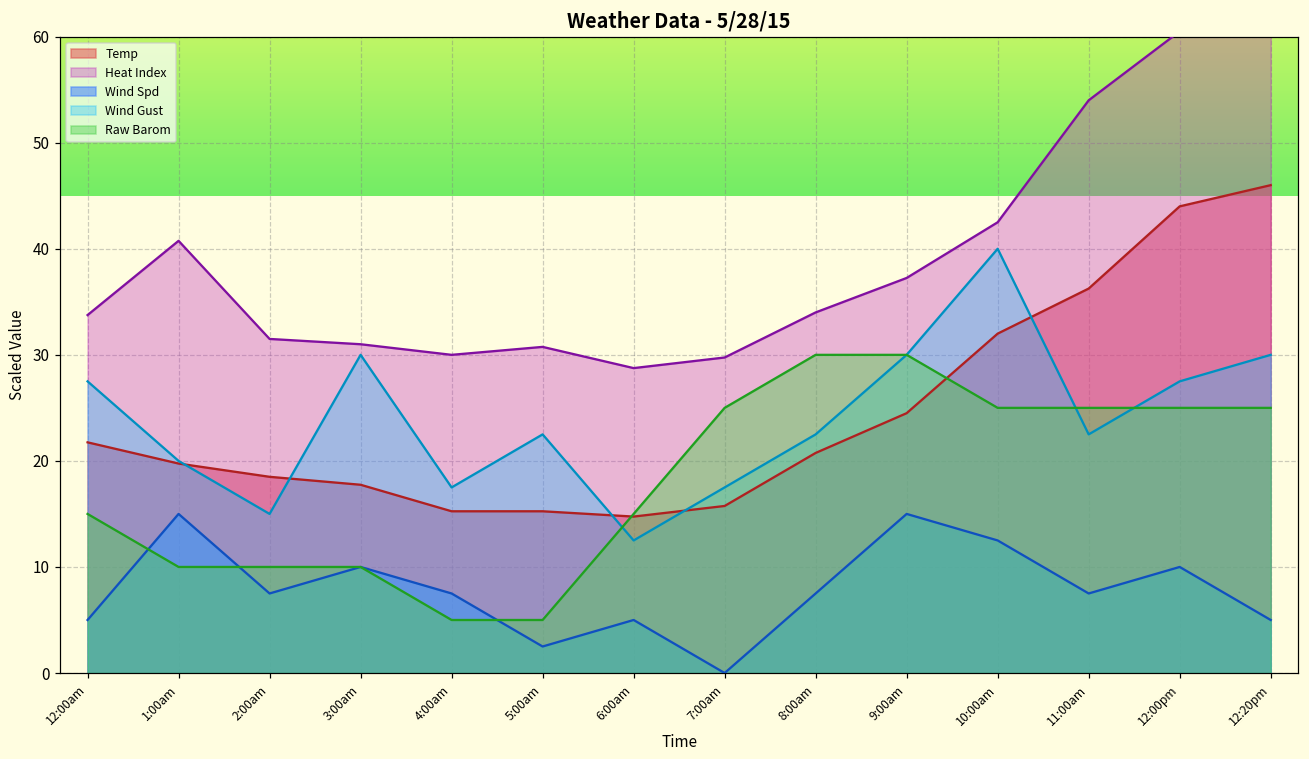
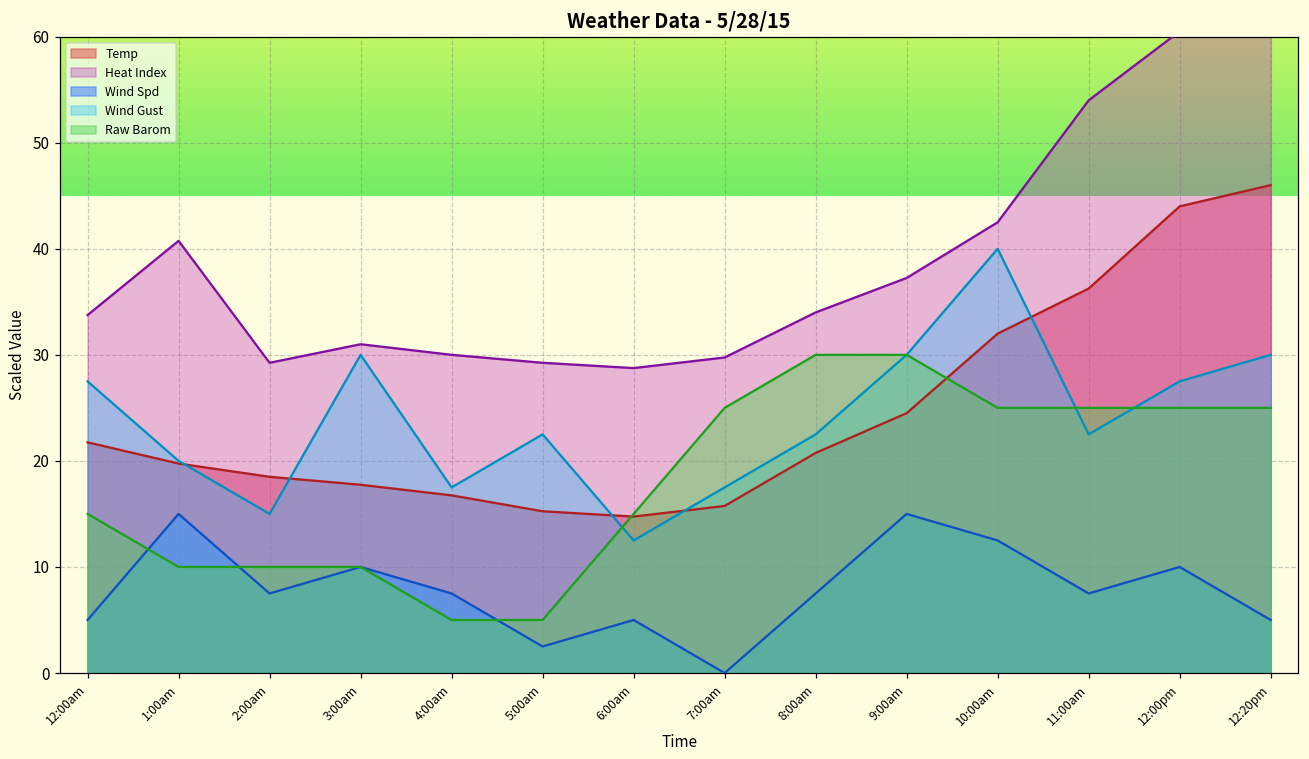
Heat Index, 2:00am: 31 -> 29
Temp, 4:00am: 15 -> 17
Heat Index, 5:00am: 31 -> 29
